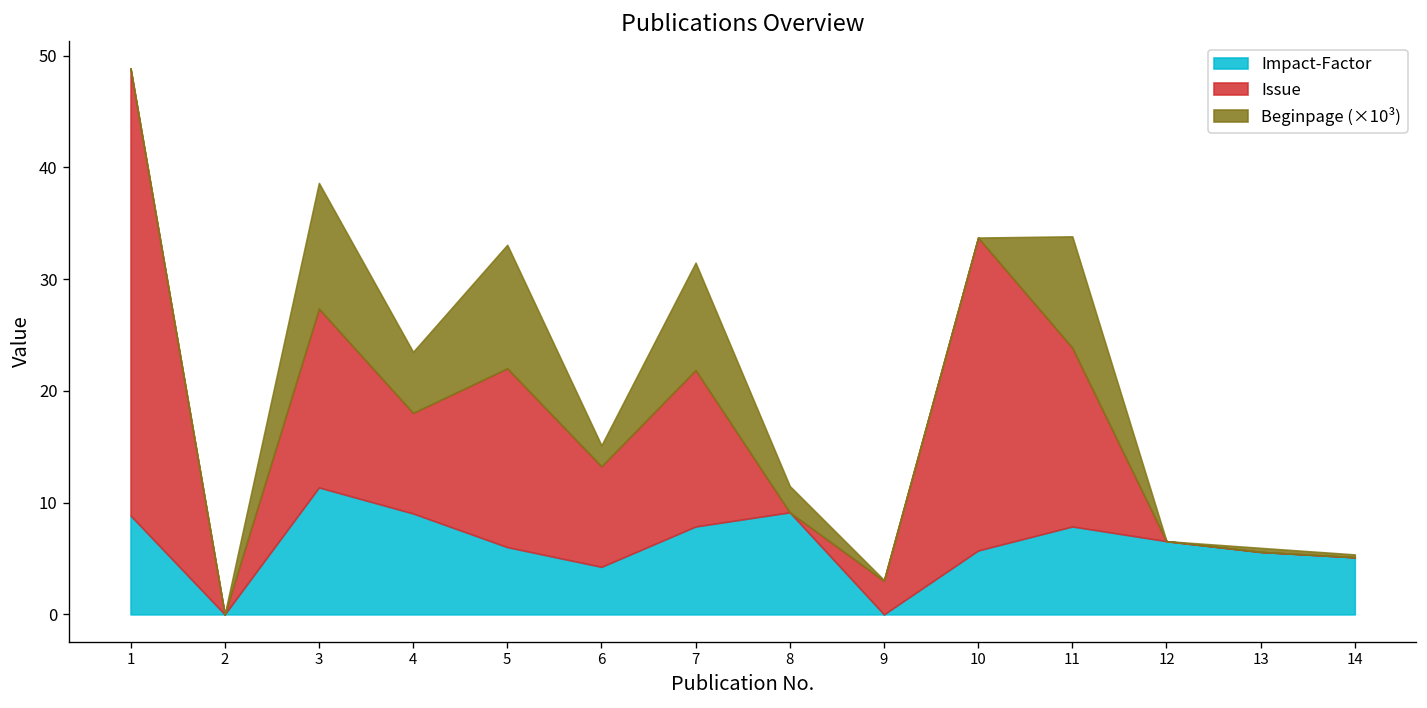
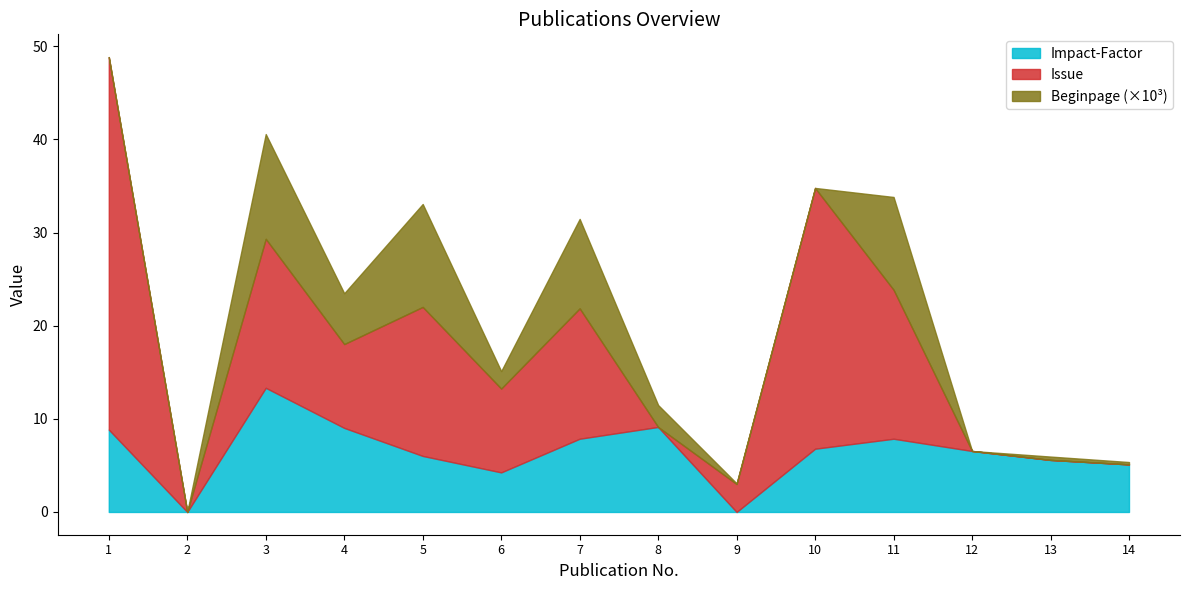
Impact-Factor, 3: 11 -> 13
Impact-Factor, 10: 6 -> 7
